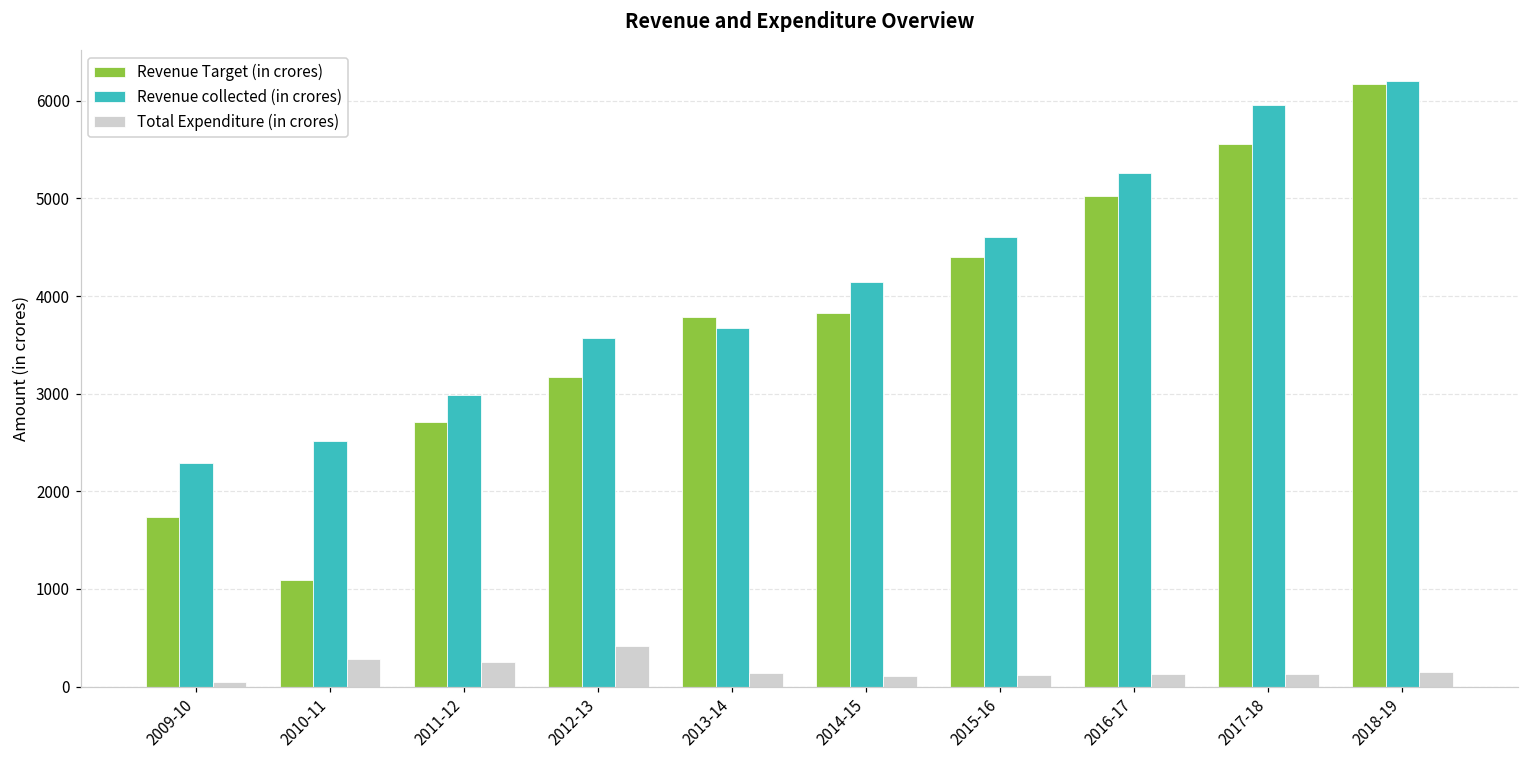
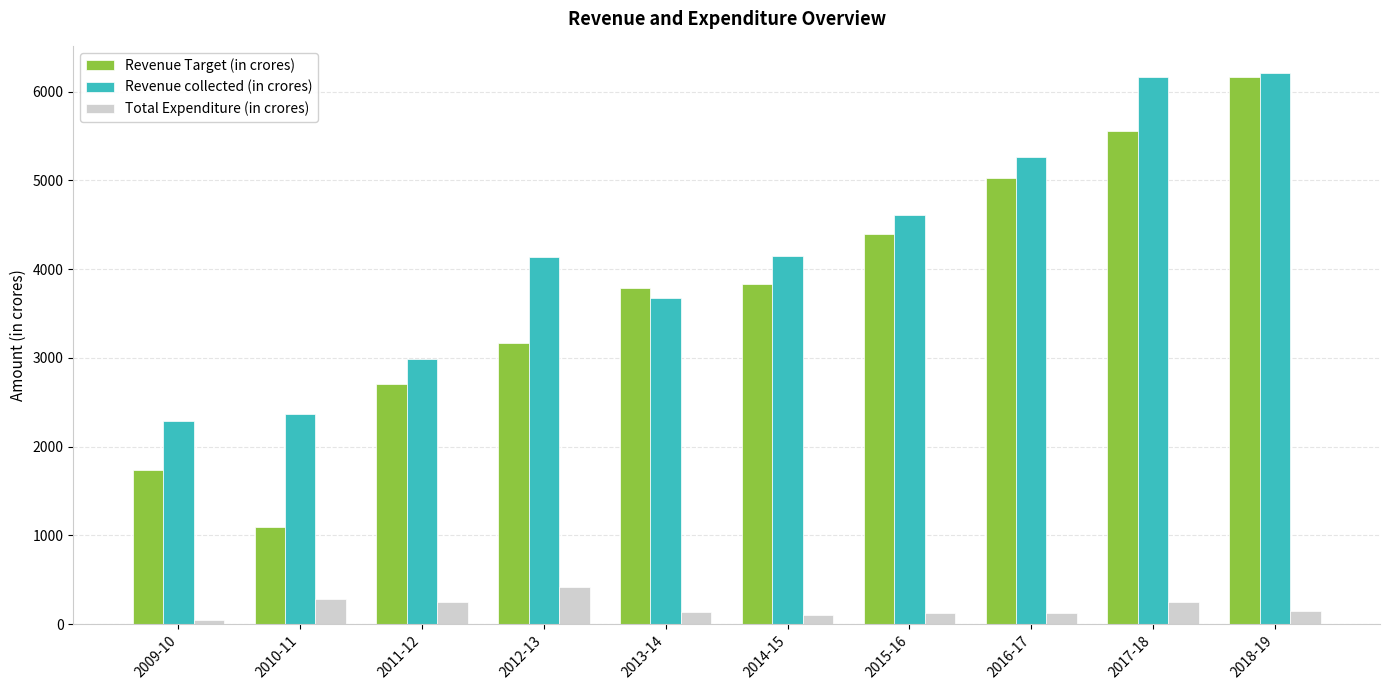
Revenue collected (in crores), 2010-11: 2500 -> 2400
Revenue collected (in crores), 2012-13: 3600 -> 4100
Revenue collected (in crores), 2017-18: 6000 -> 6200
Total Expenditure (in crores), 2017-18: 100 -> 200
